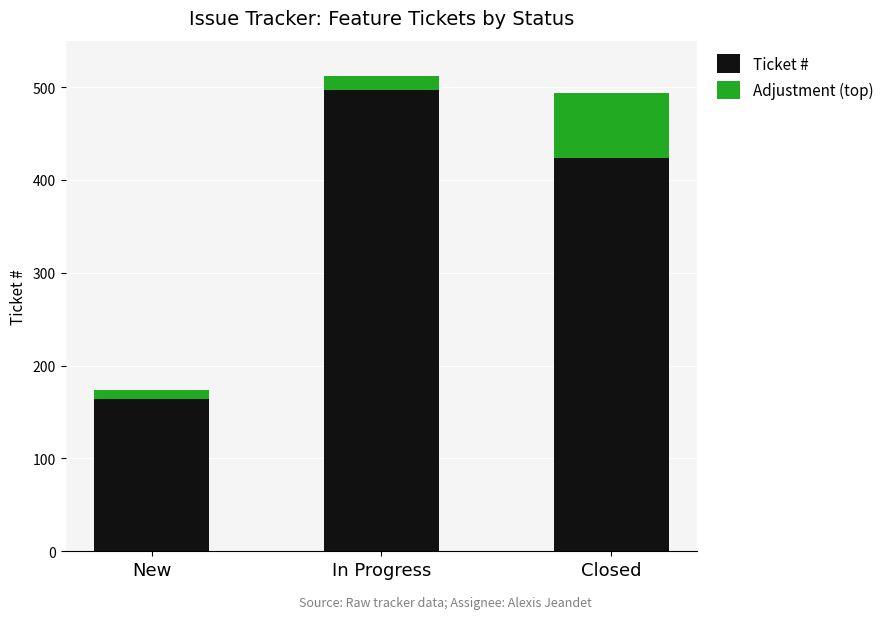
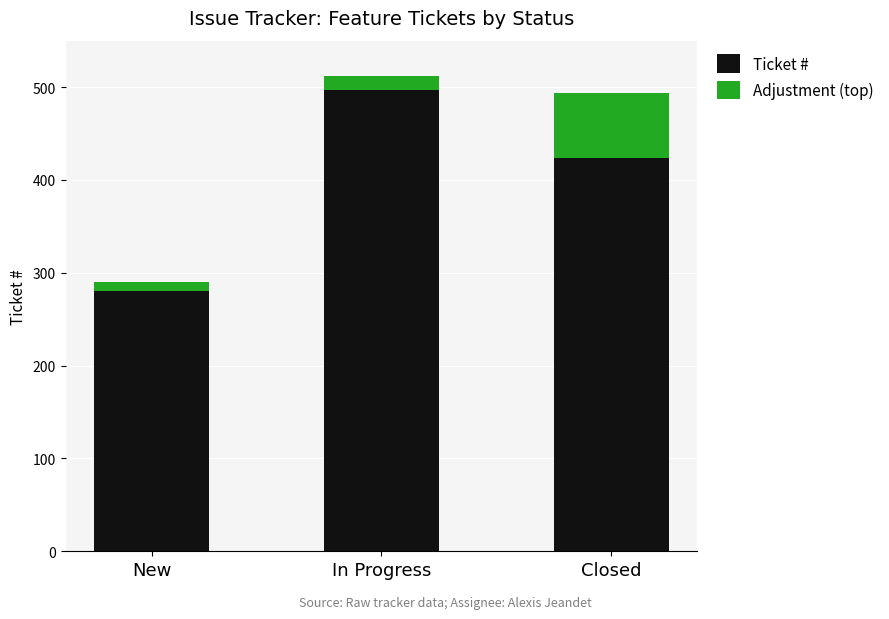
Ticket #, New: 160 -> 280
